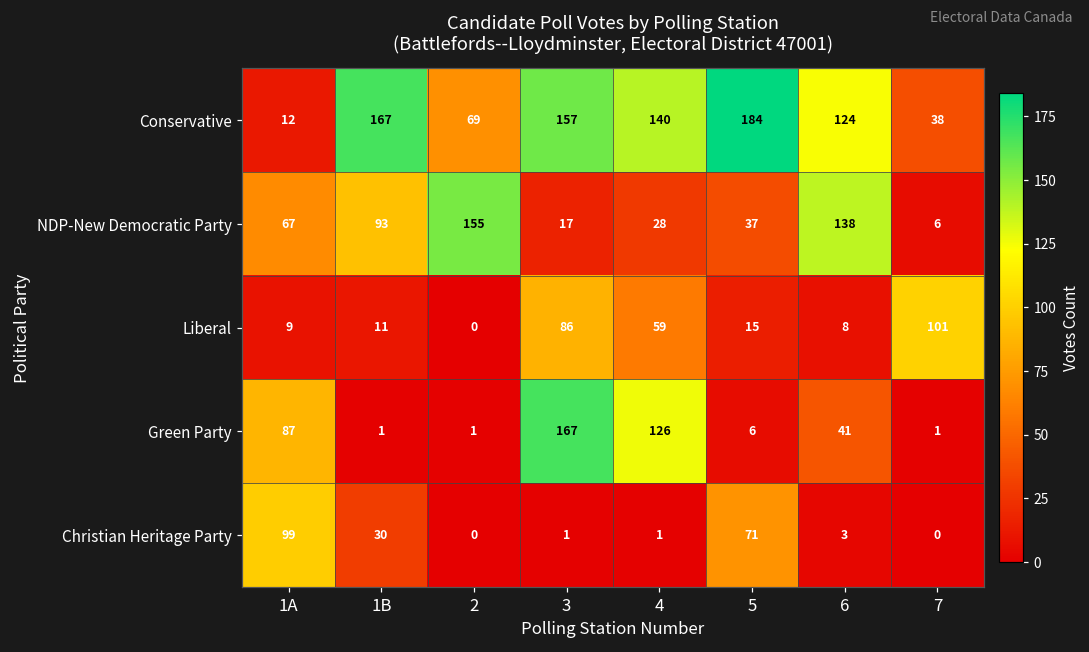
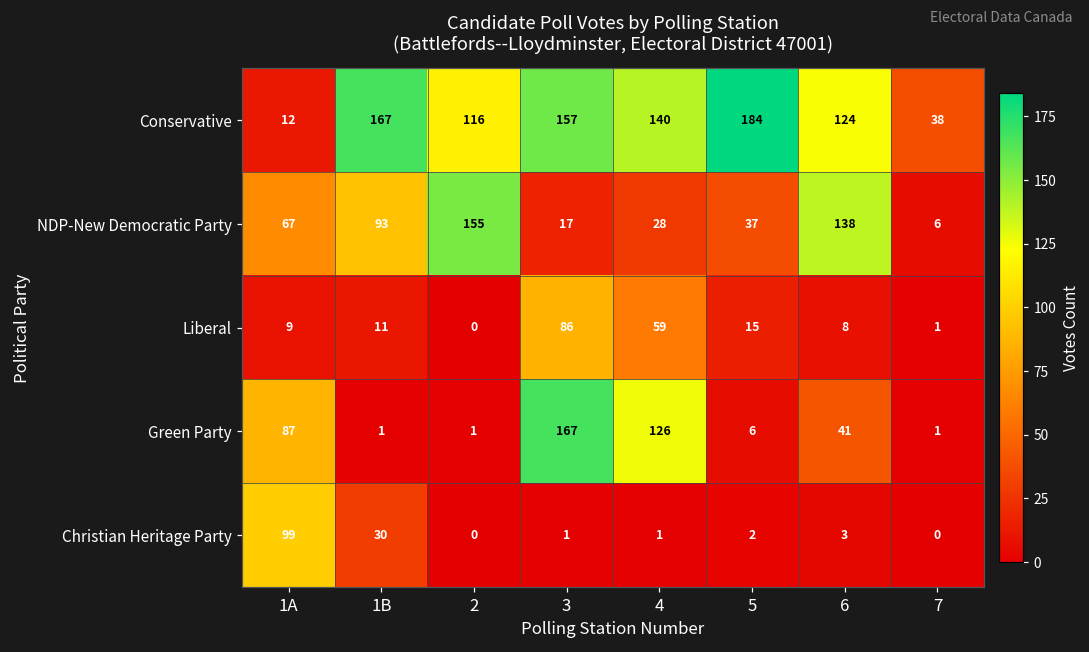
Conservative, 2: 69 -> 116
Liberal, 7: 101 -> 1
Christian Heritage Party, 5: 71 -> 2
